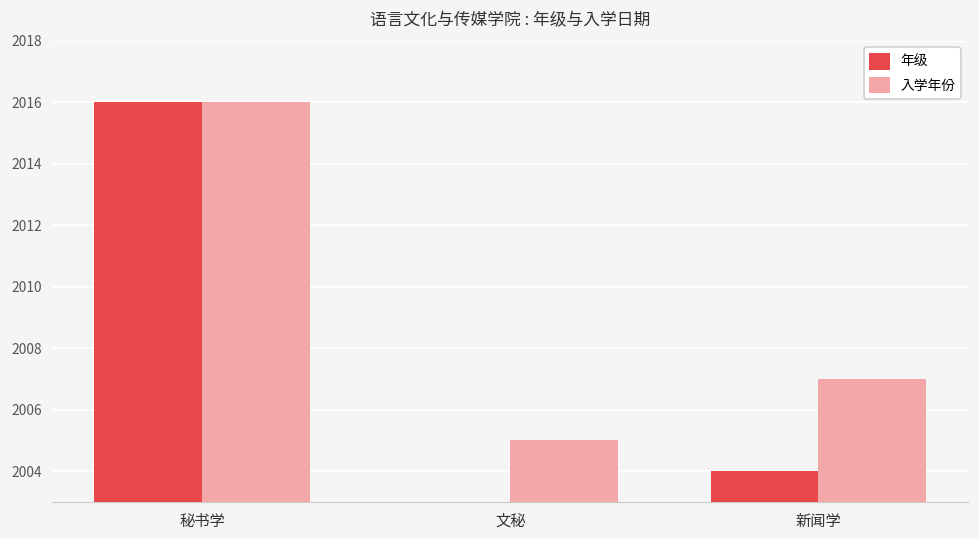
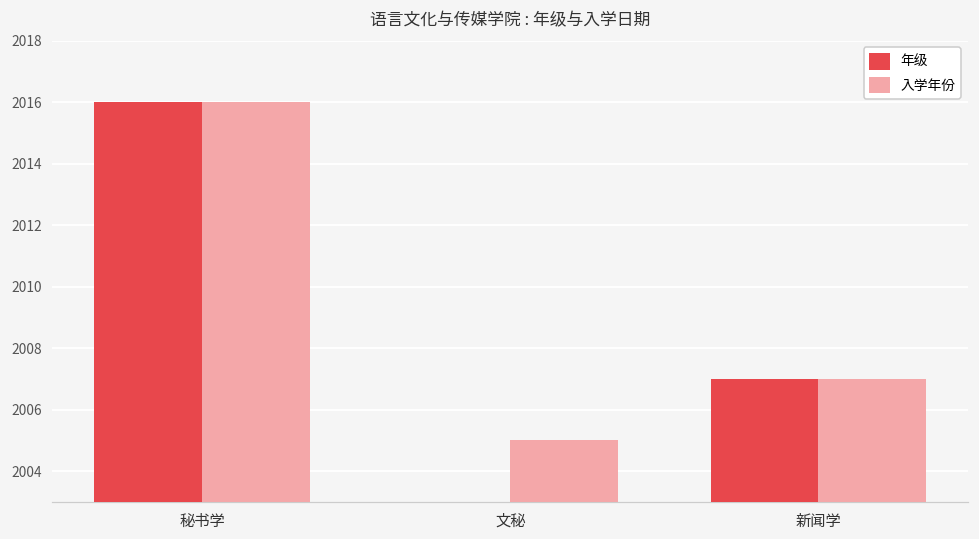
年级, 新闻学: 2004 -> 2007
